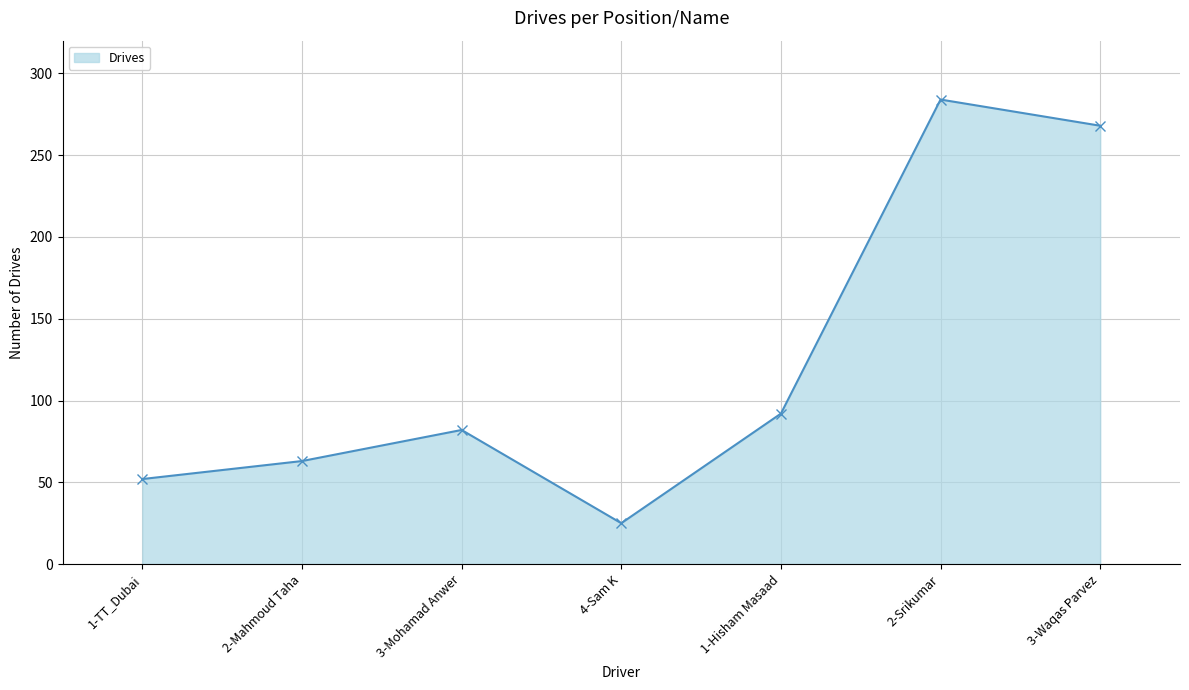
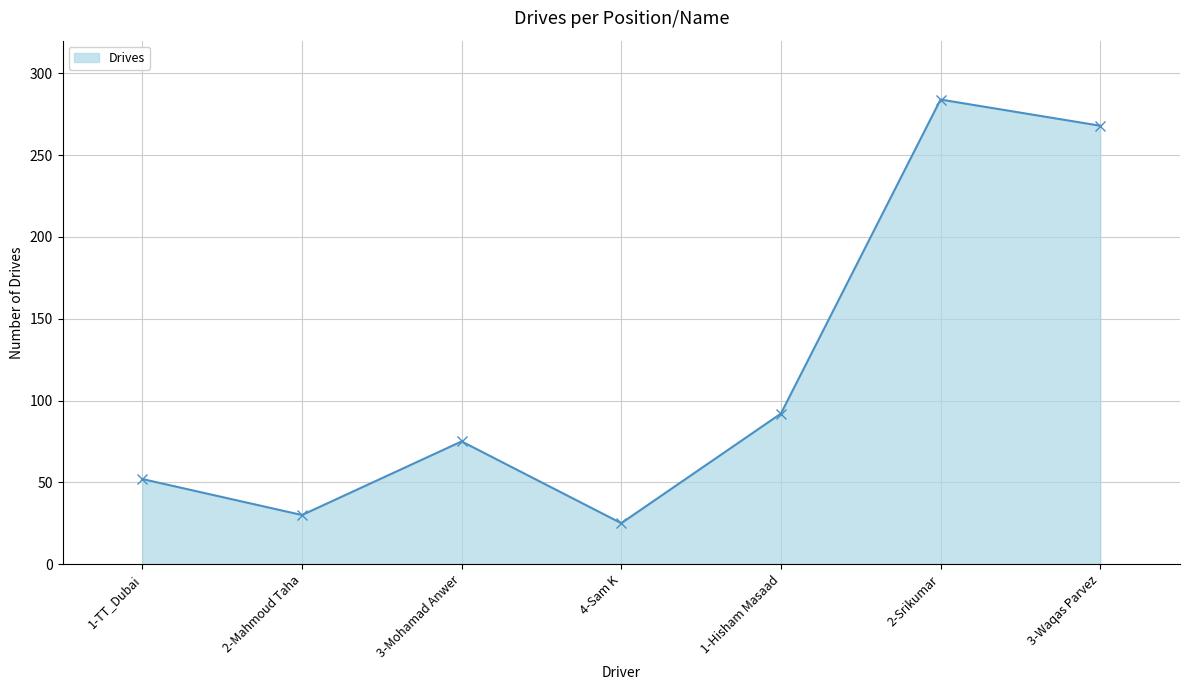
2-Mahmoud Taha: 63 -> 30
3-Mohamad Anwer: 82 -> 75
